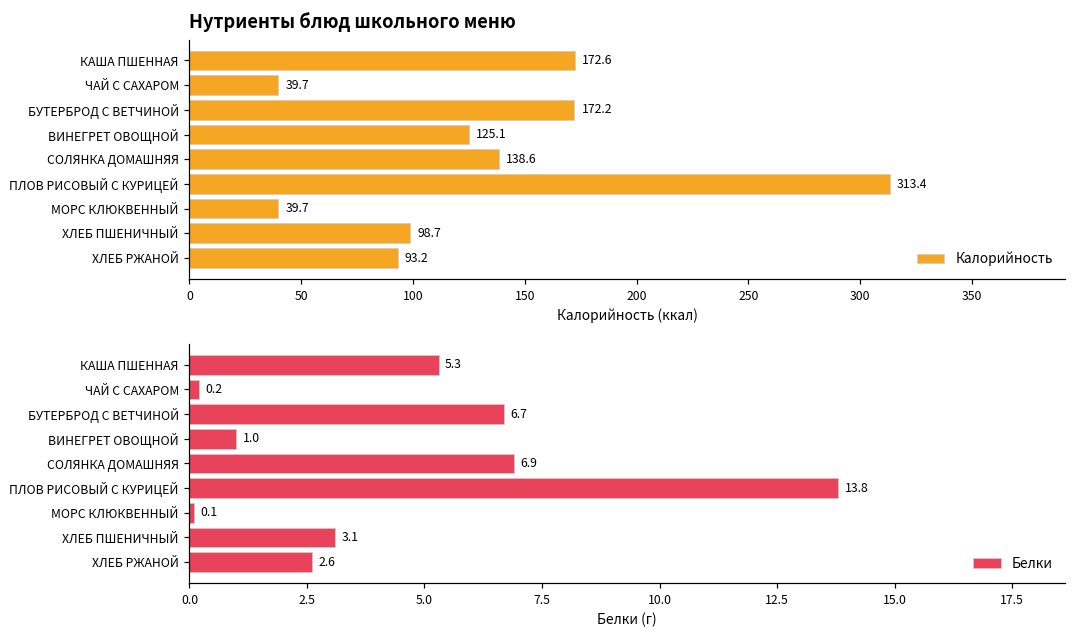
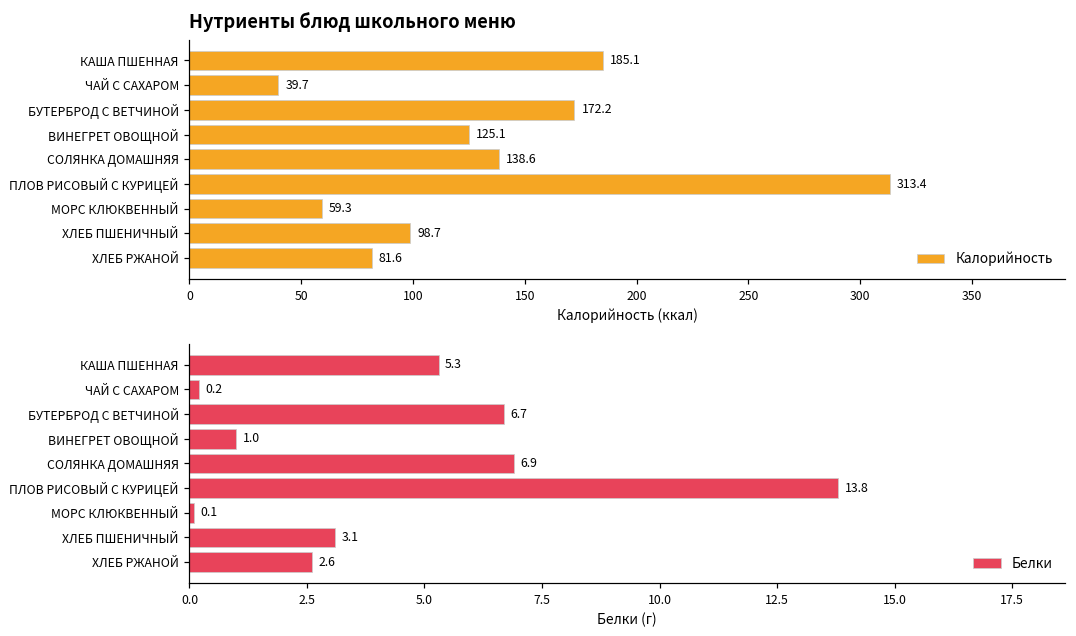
Нутриенты блюд школьного меню, КАША ПШЕННАЯ: 172.6 -> 185.1
Нутриенты блюд школьного меню, МОРС КЛЮКВЕННЫЙ: 39.7 -> 59.3
Нутриенты блюд школьного меню, ХЛЕБ РЖАНОЙ: 93.2 -> 81.6
